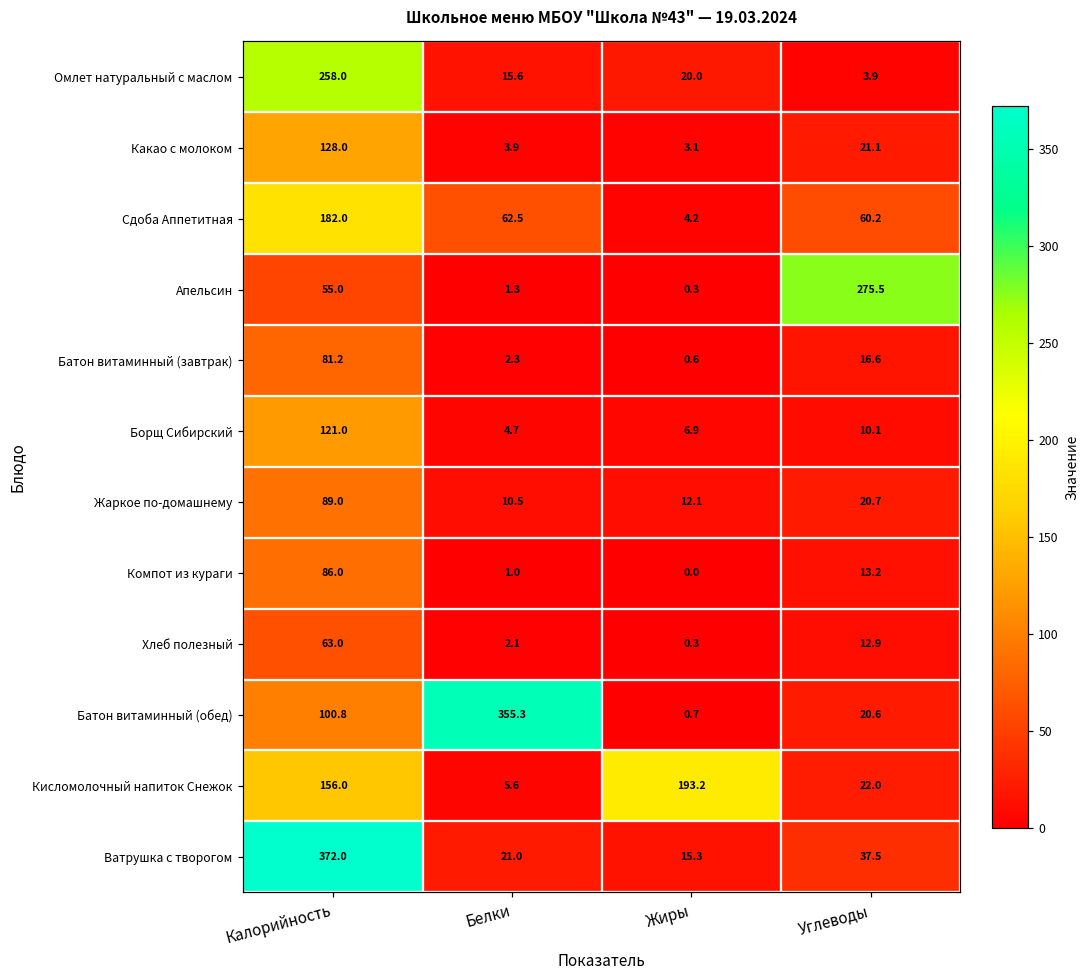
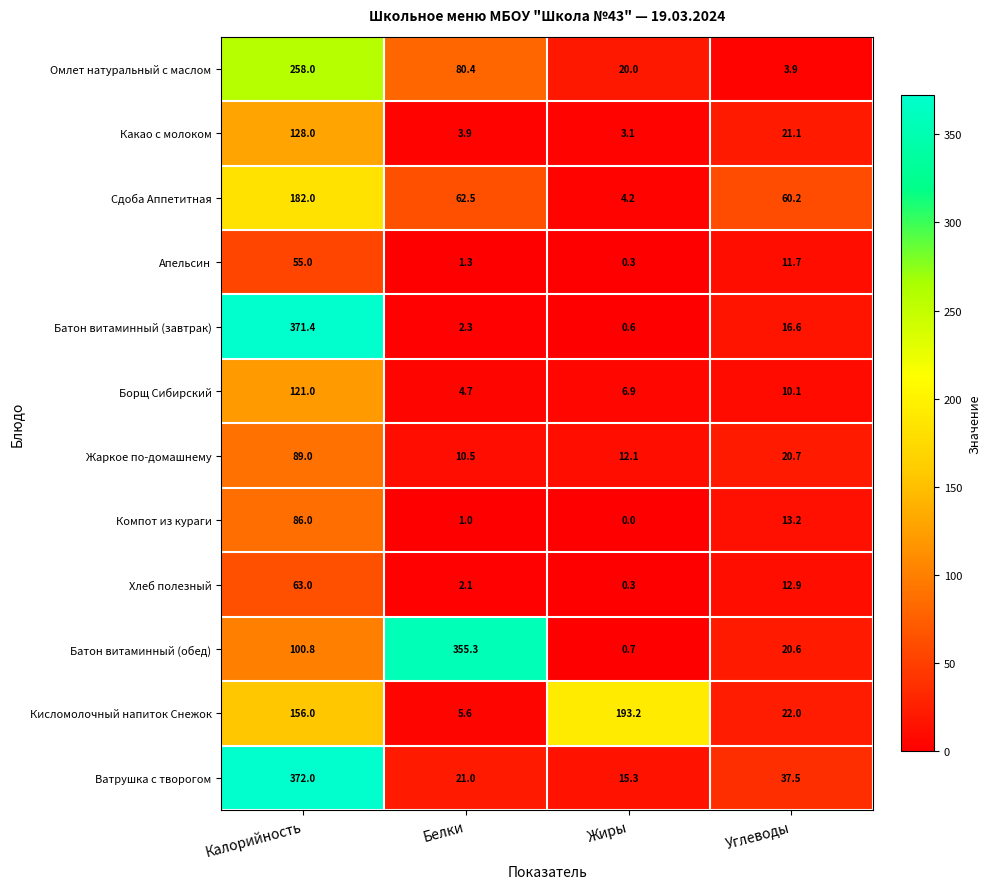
Омлет натуральный с маслом, Белки: 15.6 -> 80.4
Апельсин, Углеводы: 275.5 -> 11.7
Батон витаминный (завтрак), Калорийность: 81.2 -> 371.4
